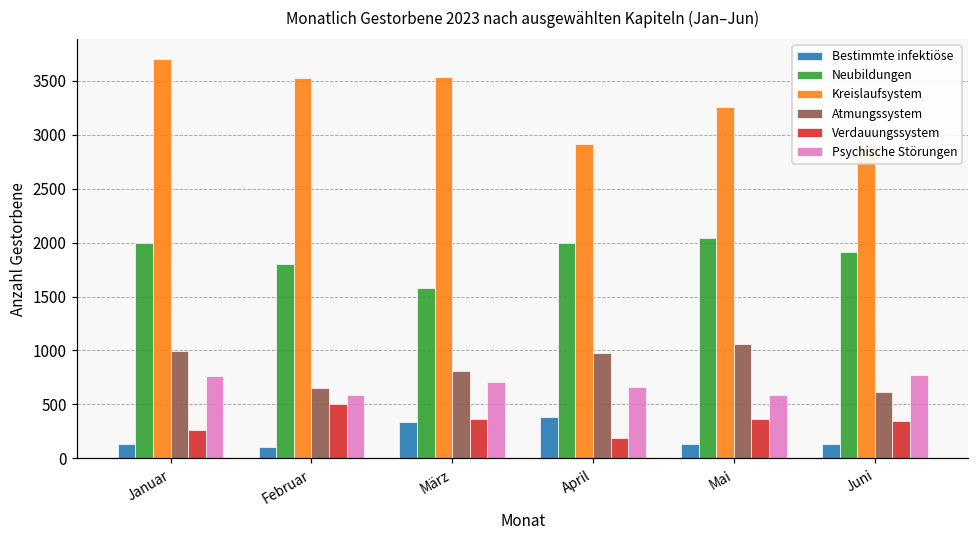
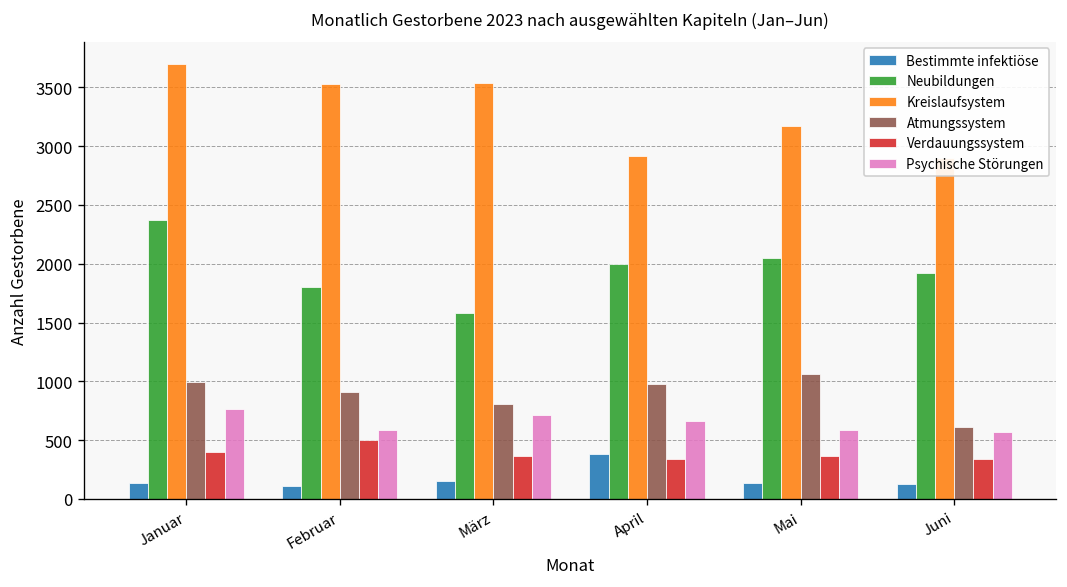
Neubildungen, Januar: 2000 -> 2400
Verdauungssystem, Januar: 300 -> 400
Atmungssystem, Februar: 700 -> 900
Bestimmte infektiöse, März: 300 -> 200
Verdauungssystem, April: 200 -> 300
Kreislaufsystem, Mai: 3300 -> 3200
Psychische Störungen, Juni: 800 -> 600
